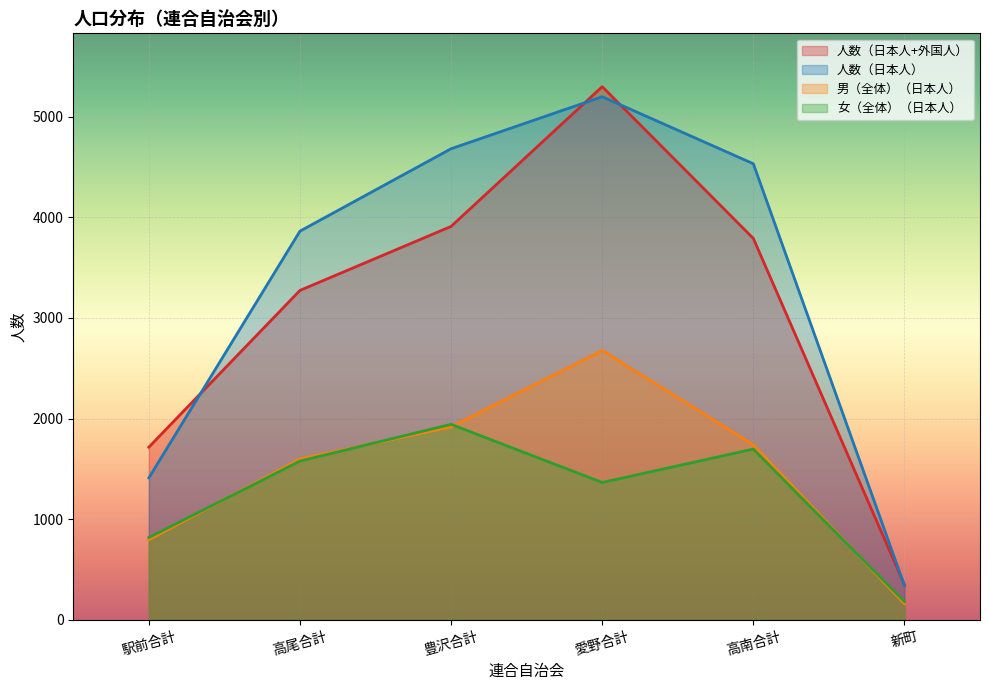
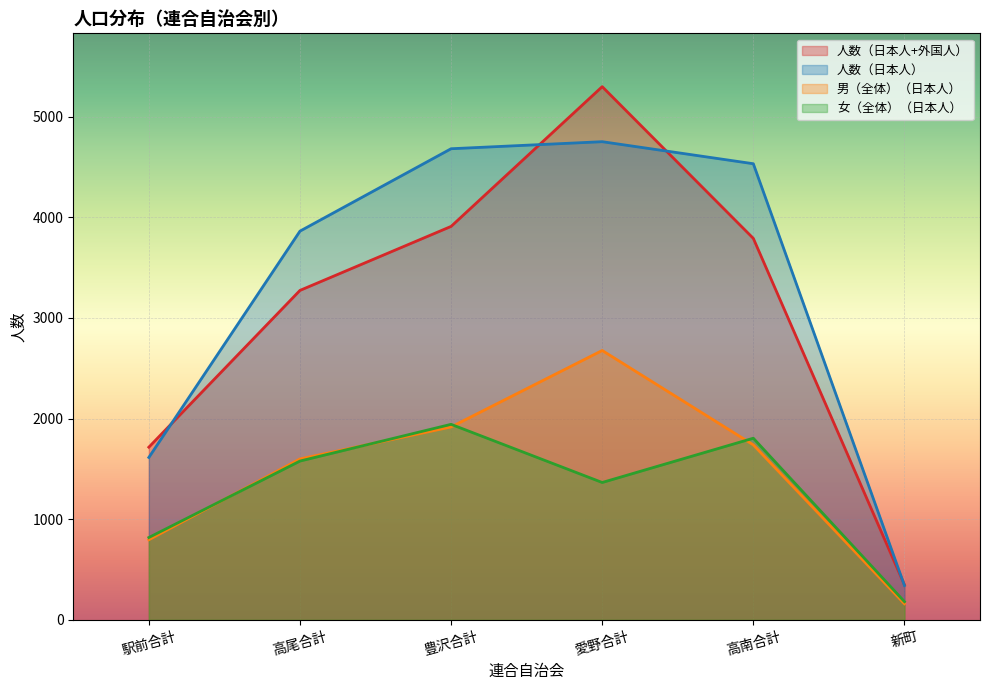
人数（日本人）, 駅前合計: 1410 -> 1610
人数（日本人）, 愛野合計: 5200 -> 4750
女（全体）（日本人）, 高南合計: 1700 -> 1810
